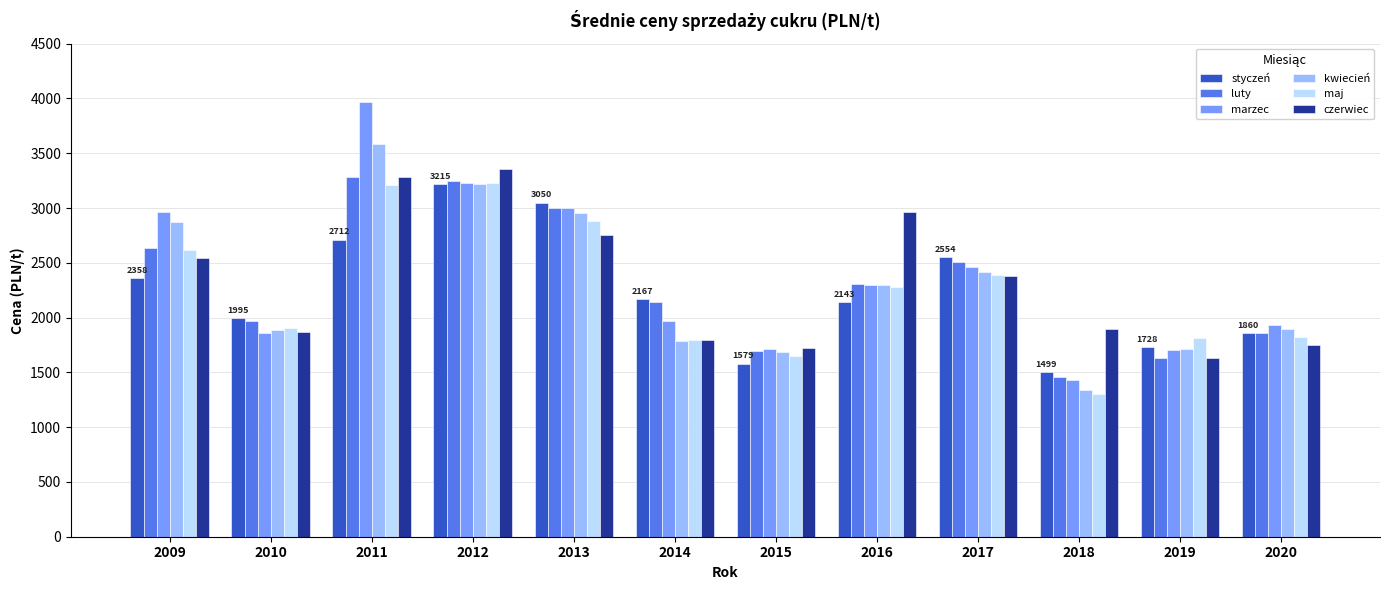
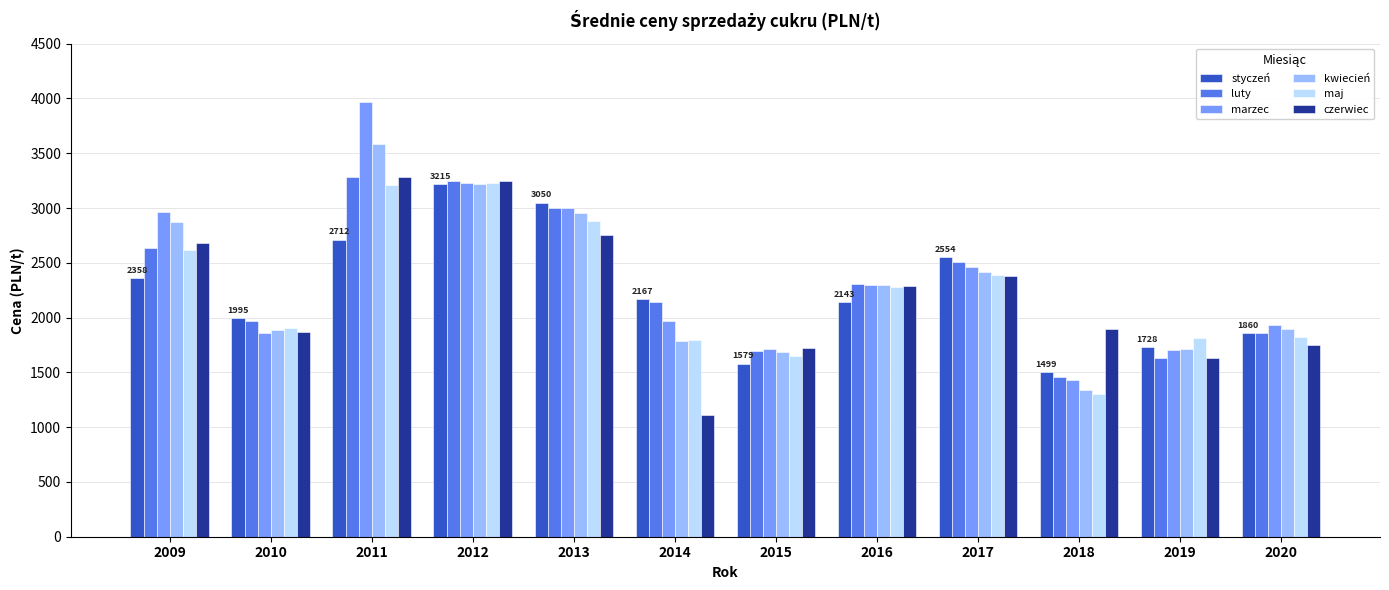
czerwiec, 2009: 2550 -> 2680
czerwiec, 2012: 3360 -> 3250
czerwiec, 2014: 1800 -> 1110
czerwiec, 2016: 2970 -> 2290
